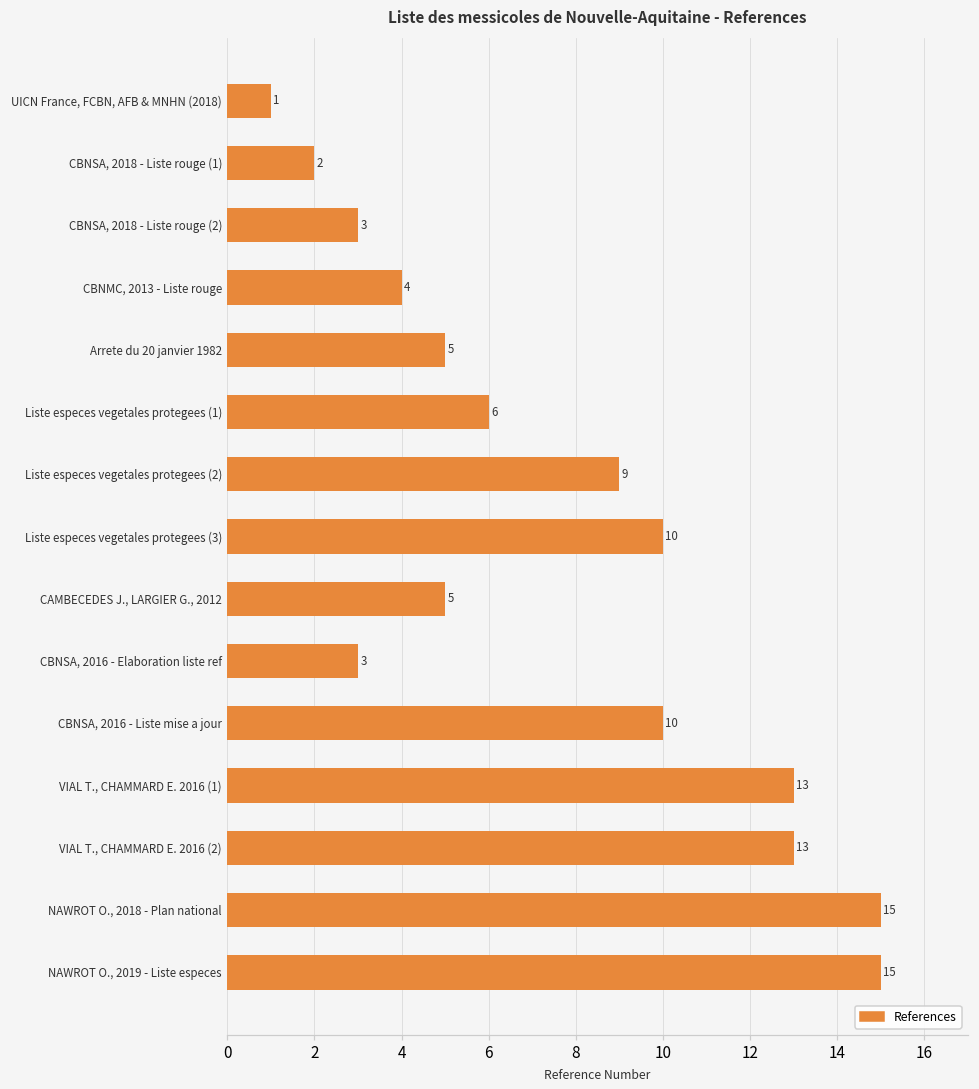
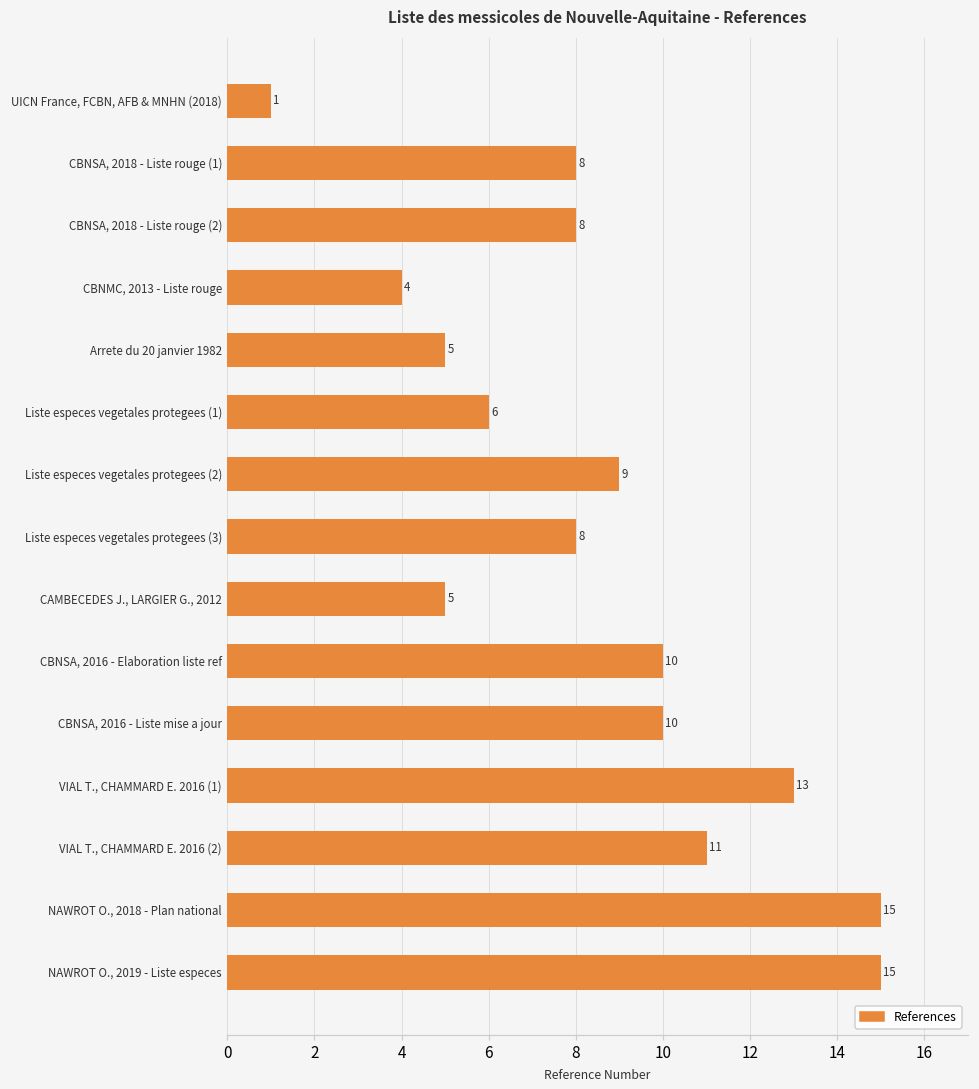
CBNSA, 2018 - Liste rouge (1): 2 -> 8
CBNSA, 2018 - Liste rouge (2): 3 -> 8
Liste especes vegetales protegees (3): 10 -> 8
CBNSA, 2016 - Elaboration liste ref: 3 -> 10
VIAL T., CHAMMARD E. 2016 (2): 13 -> 11
